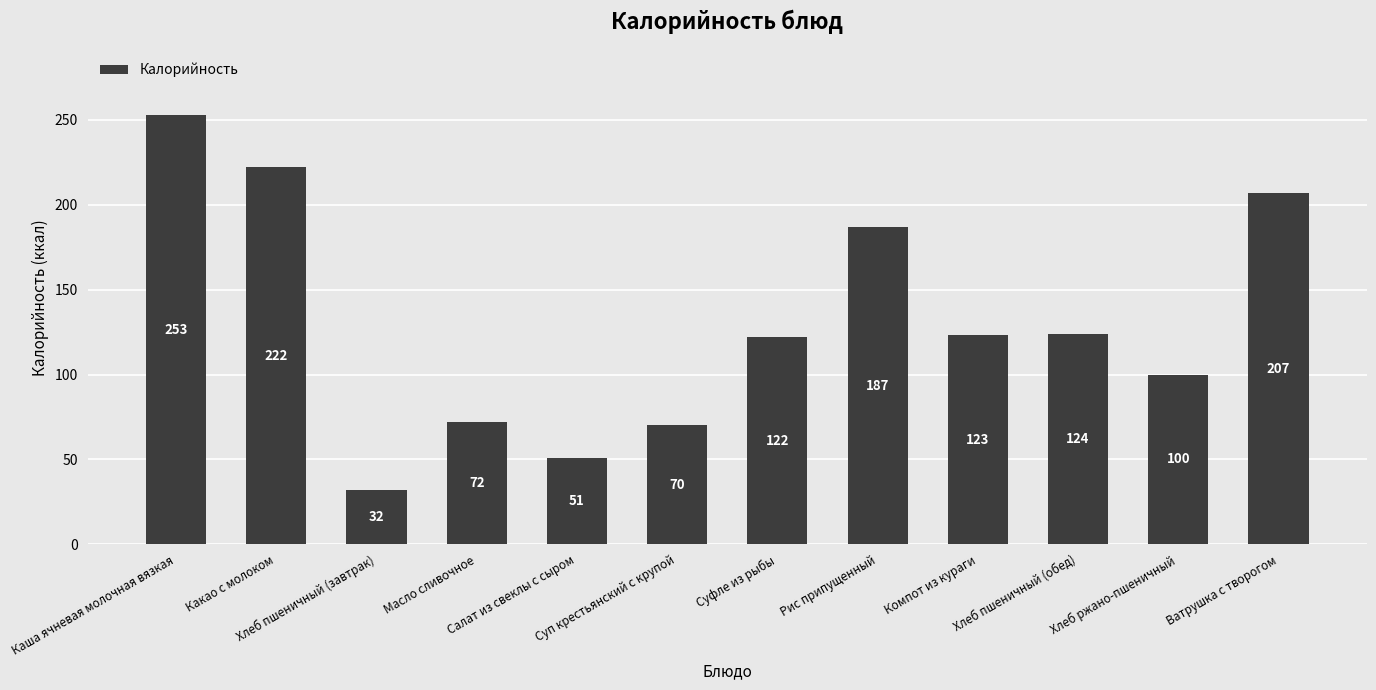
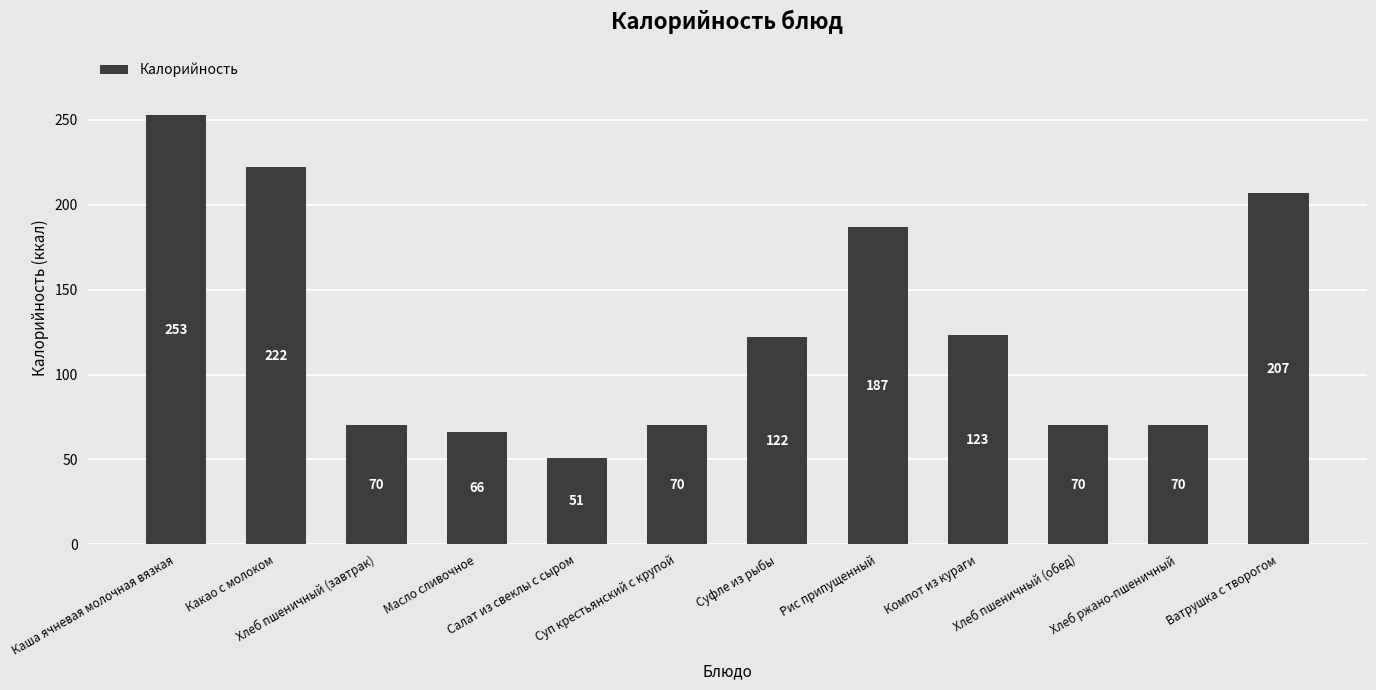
Хлеб пшеничный (завтрак): 32 -> 70
Масло сливочное: 72 -> 66
Хлеб пшеничный (обед): 124 -> 70
Хлеб ржано-пшеничный: 100 -> 70
